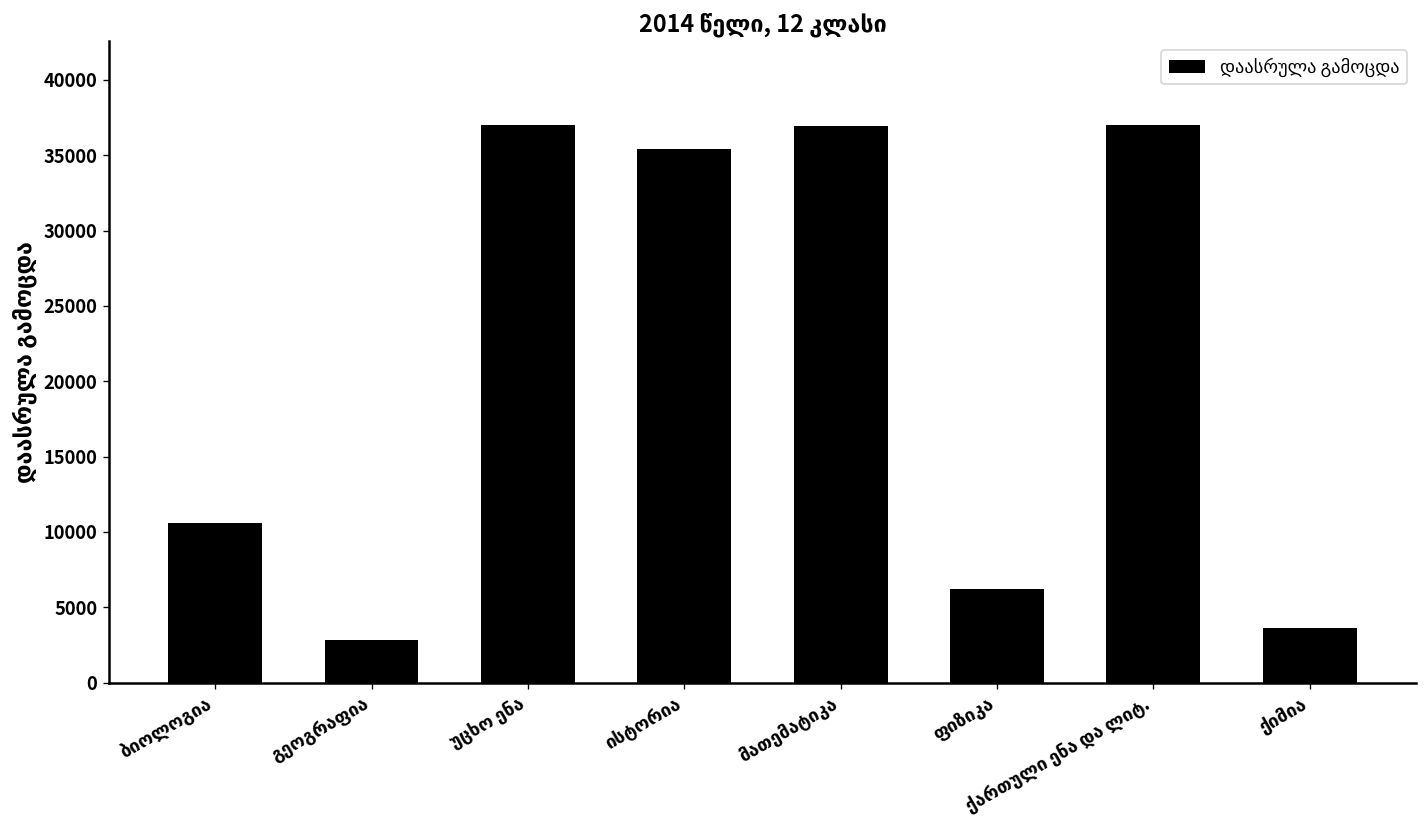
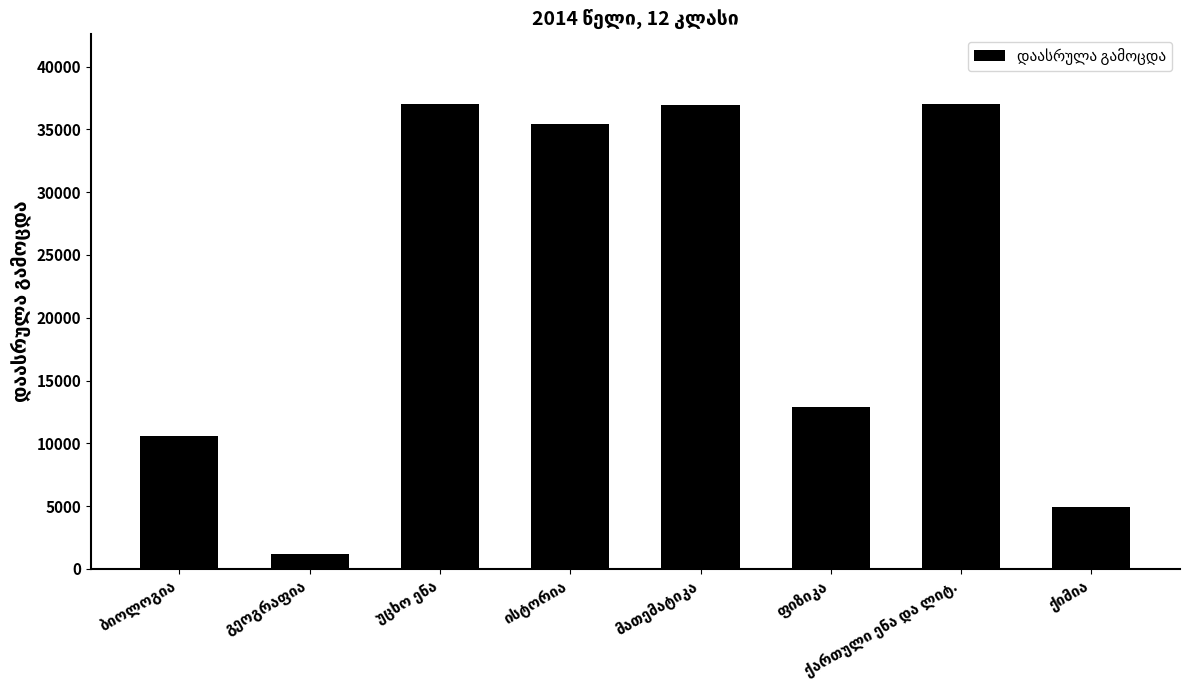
გეოგრაფია: 2800 -> 1200
ფიზიკა: 6200 -> 12900
ქიმია: 3600 -> 4900
